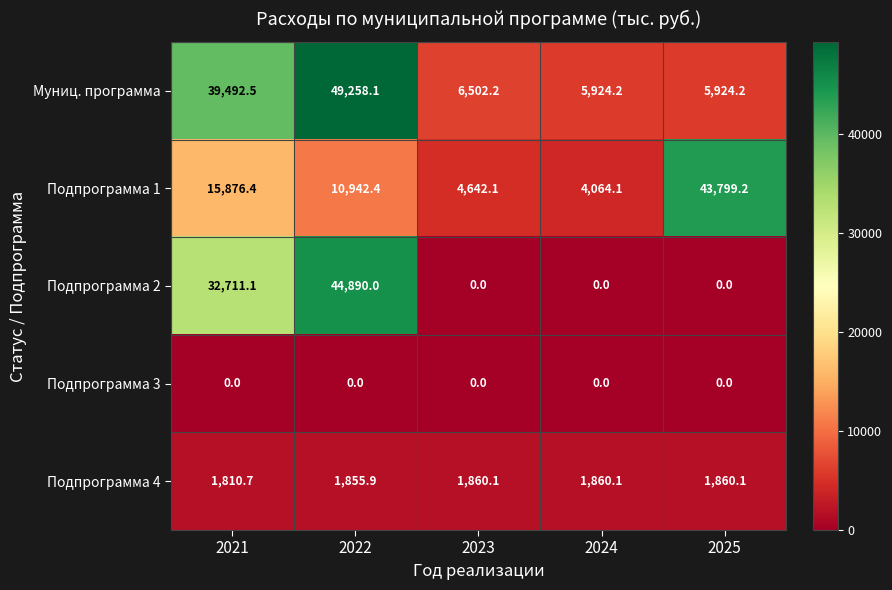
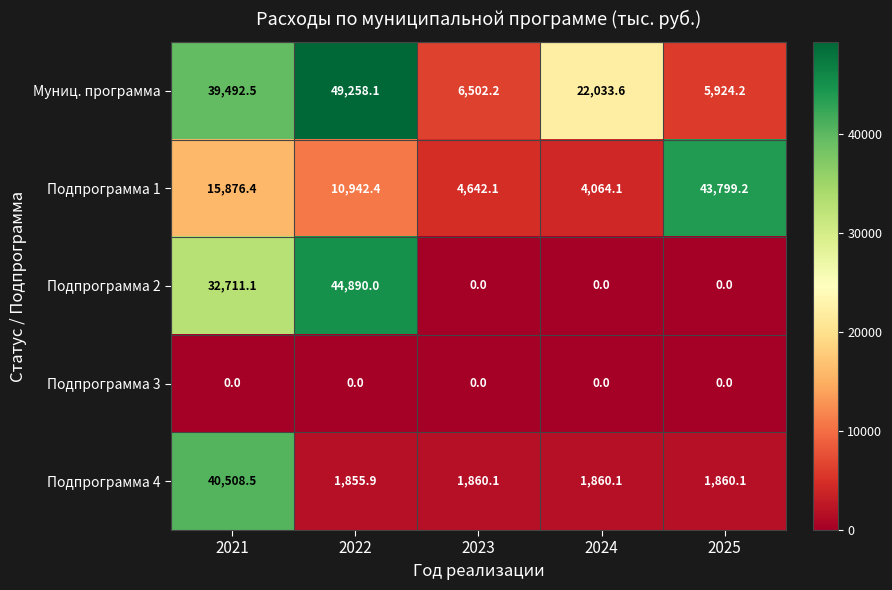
Муниц. программа, 2024: 5,924.2 -> 22,033.6
Подпрограмма 4, 2021: 1,810.7 -> 40,508.5
